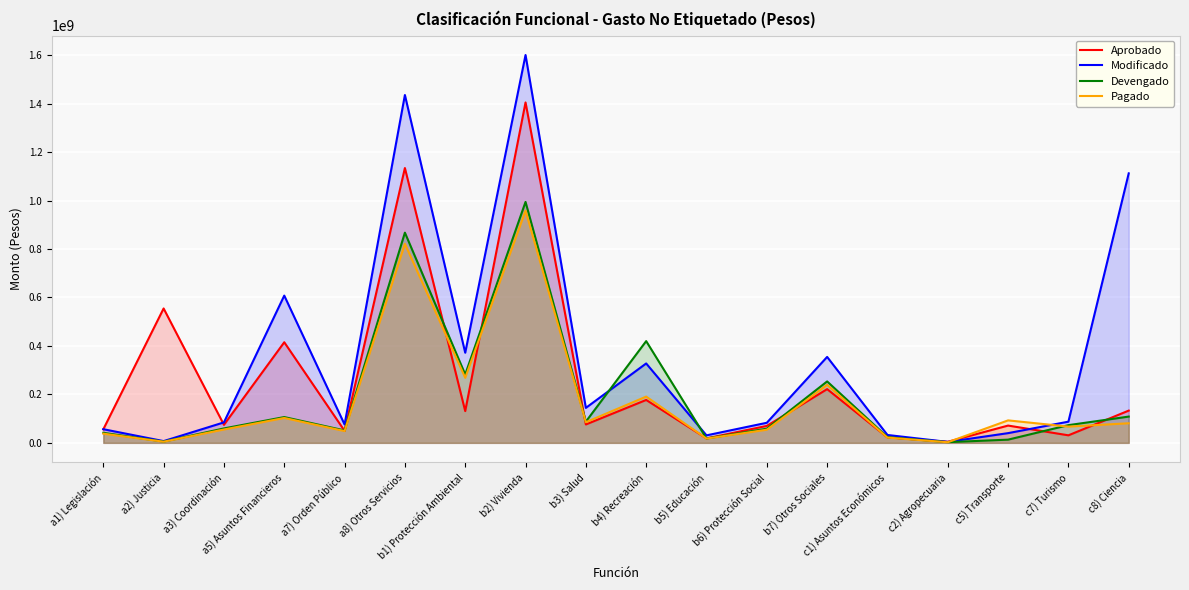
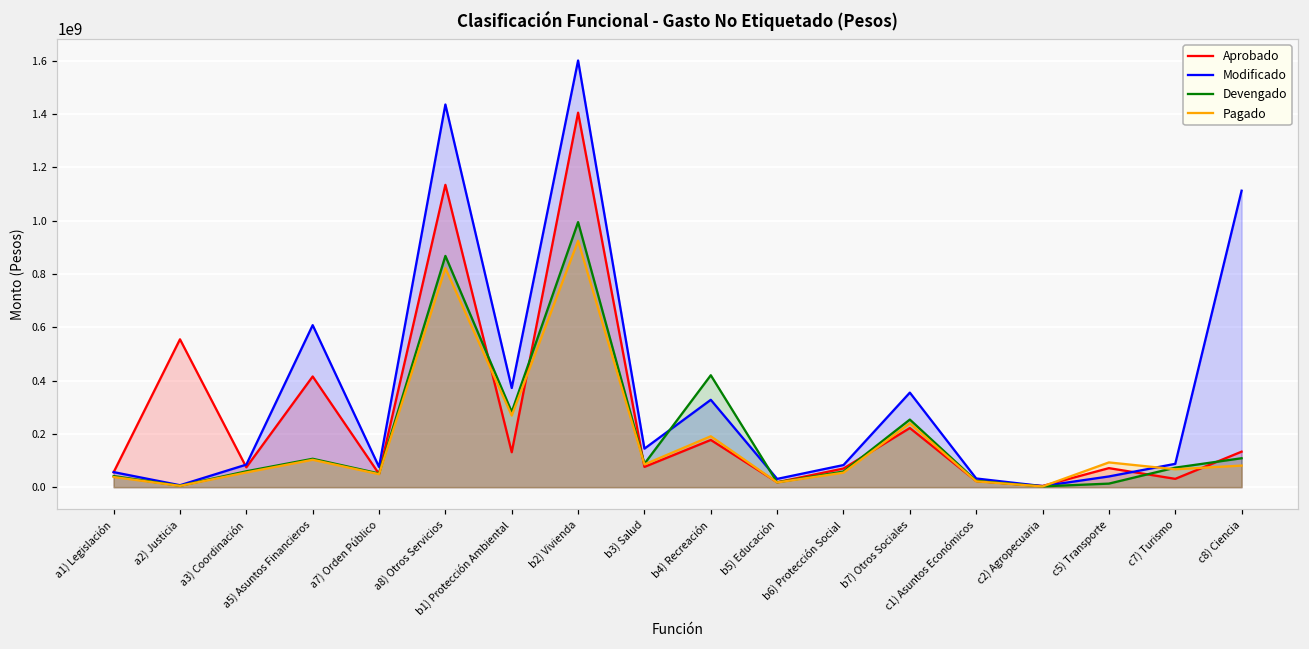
Pagado, b2) Vivienda: 960000000 -> 920000000
